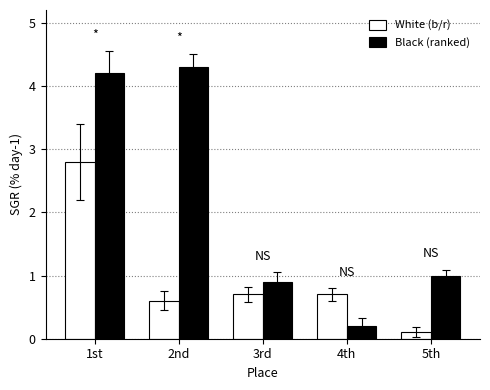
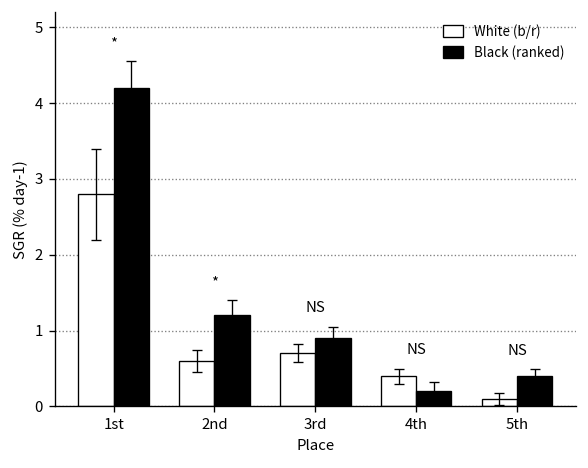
Black (ranked), 2nd: 4.3 -> 1.2
White (b/r), 4th: 0.7 -> 0.4
Black (ranked), 5th: 1.0 -> 0.4
